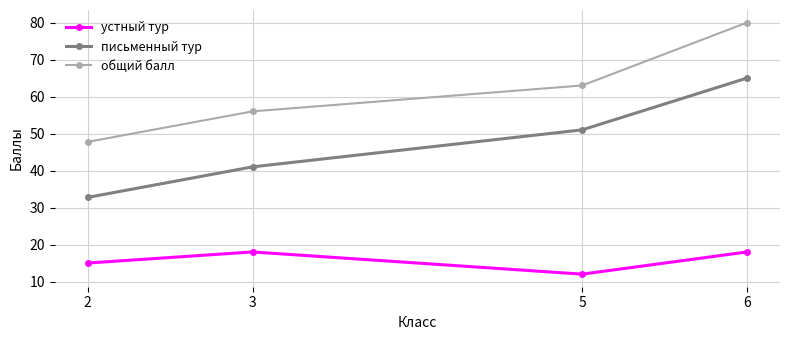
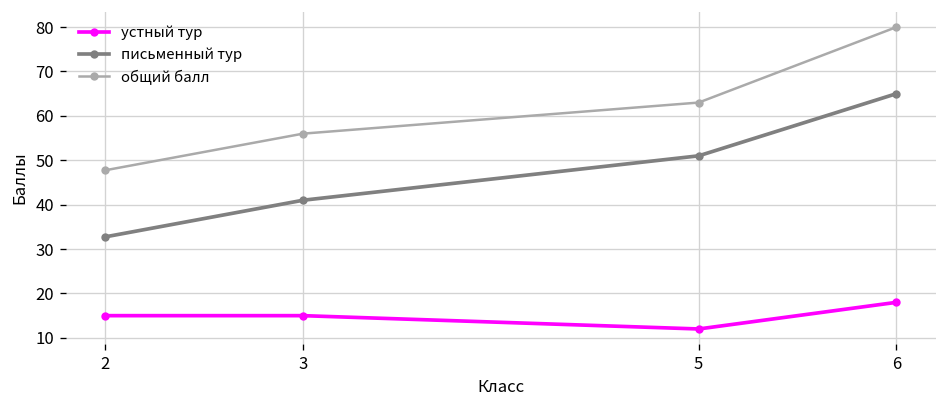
устный тур, 3: 18 -> 15
